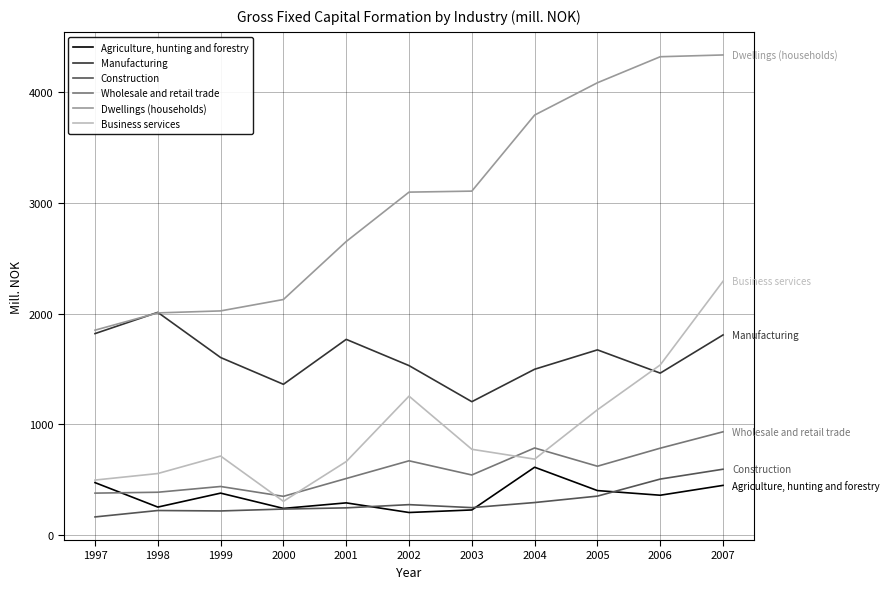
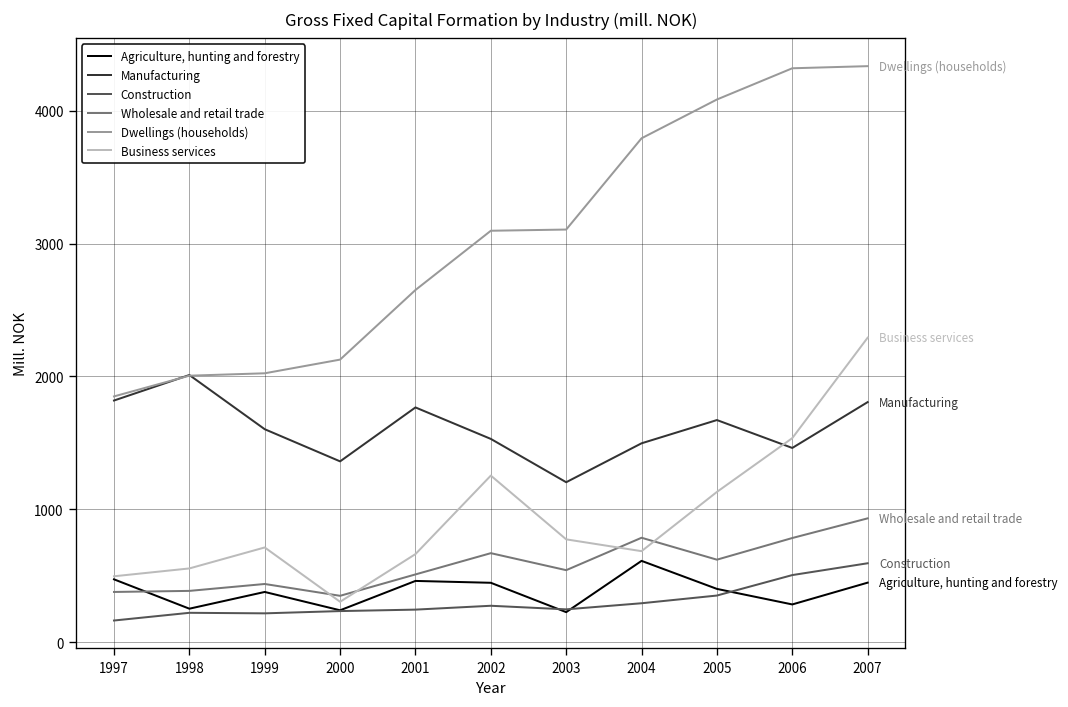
Agriculture, hunting and forestry, 2001: 290 -> 460
Agriculture, hunting and forestry, 2002: 200 -> 450
Agriculture, hunting and forestry, 2006: 360 -> 280
